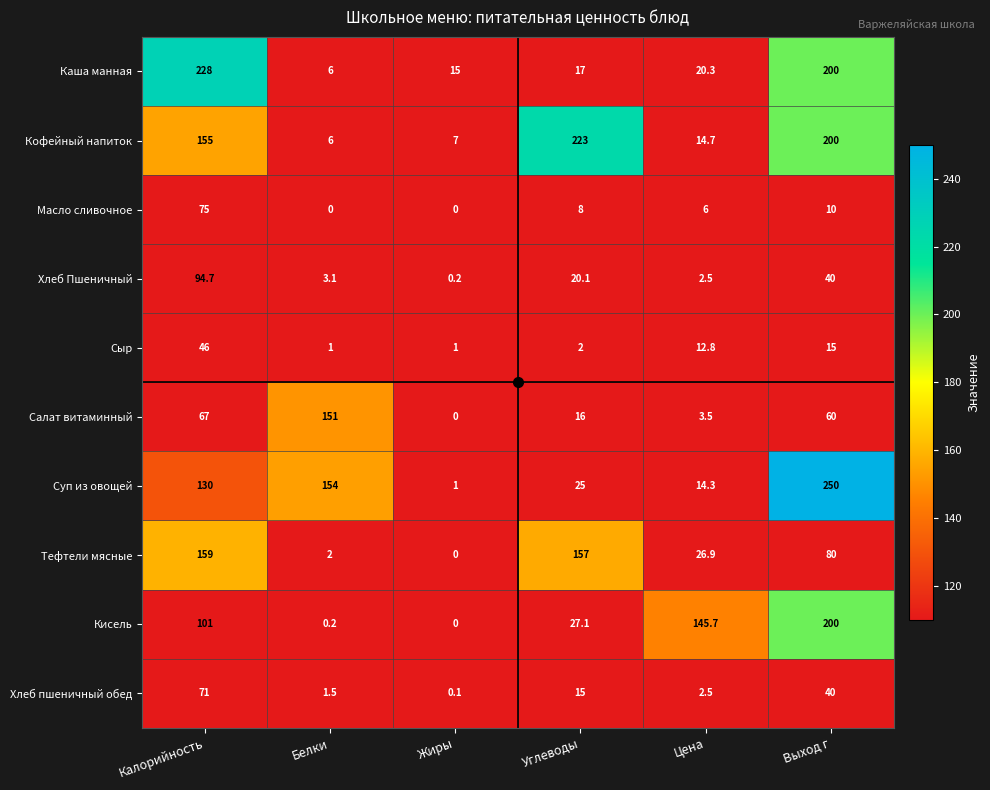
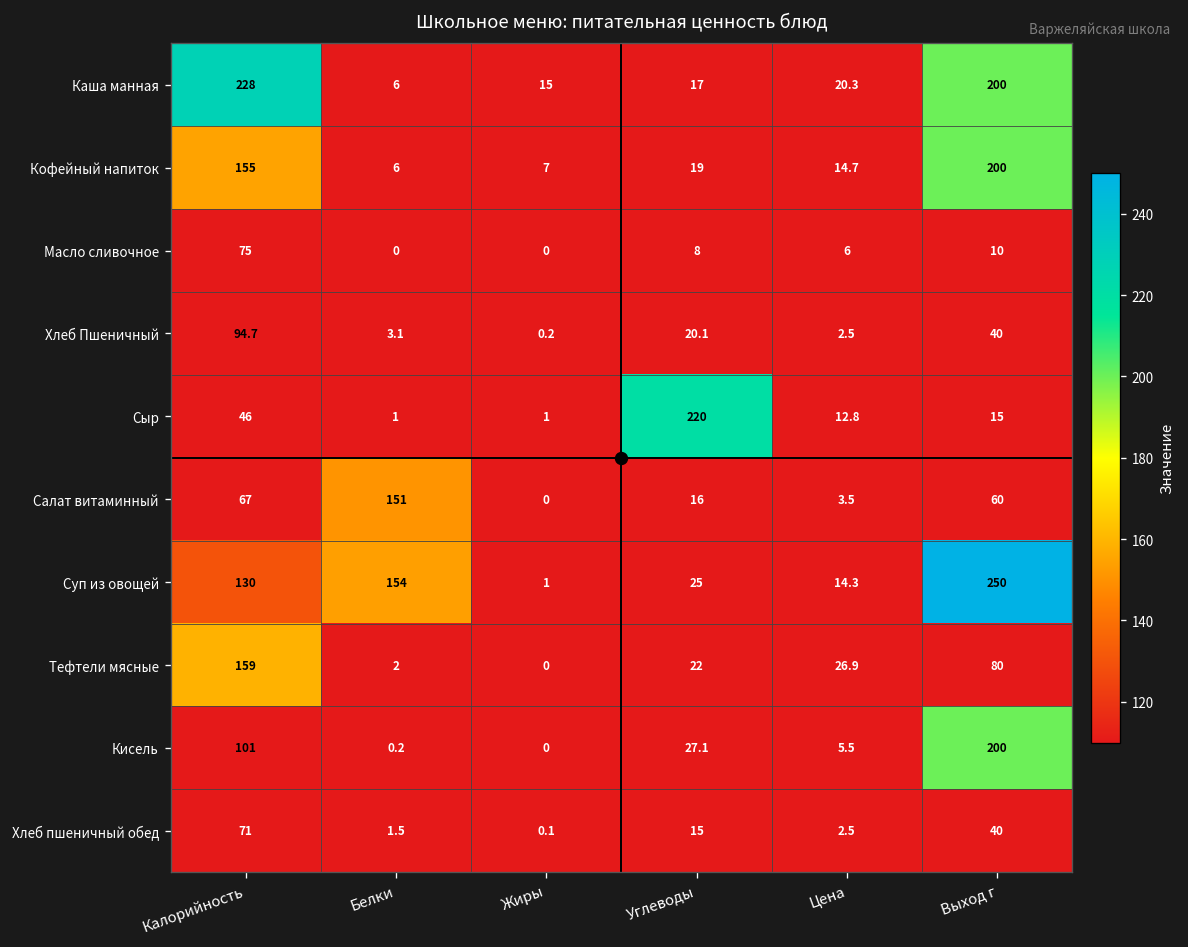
Кофейный напиток, Углеводы: 223 -> 19
Сыр, Углеводы: 2 -> 220
Тефтели мясные, Углеводы: 157 -> 22
Кисель, Цена: 145.7 -> 5.5
